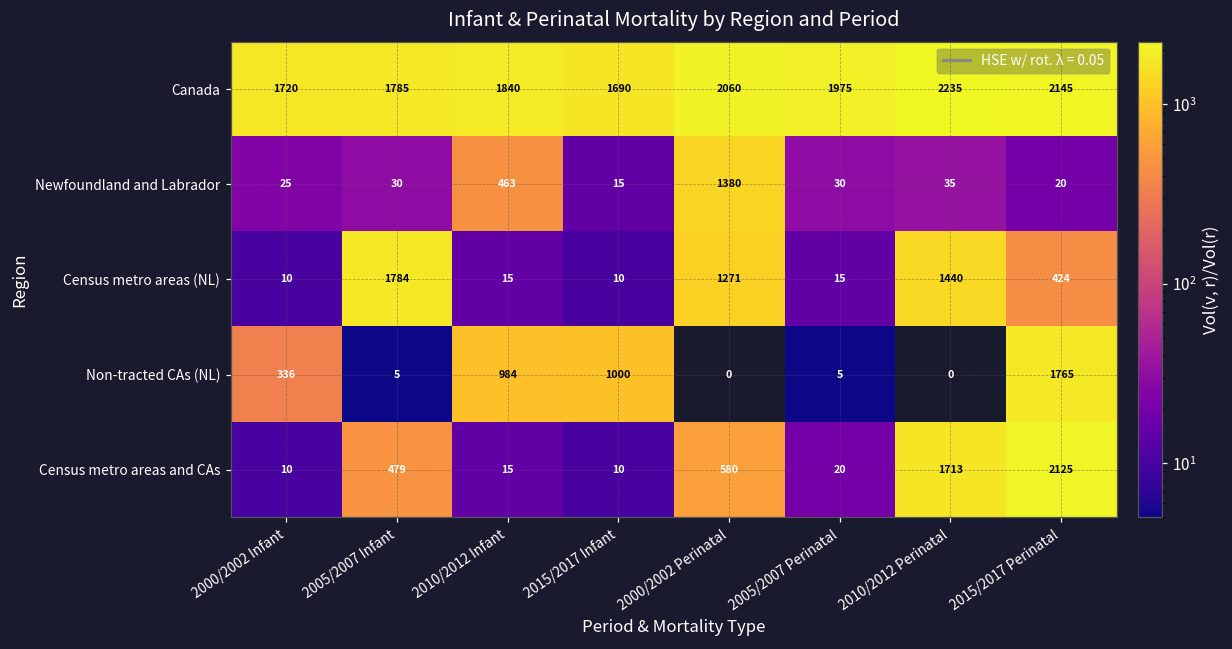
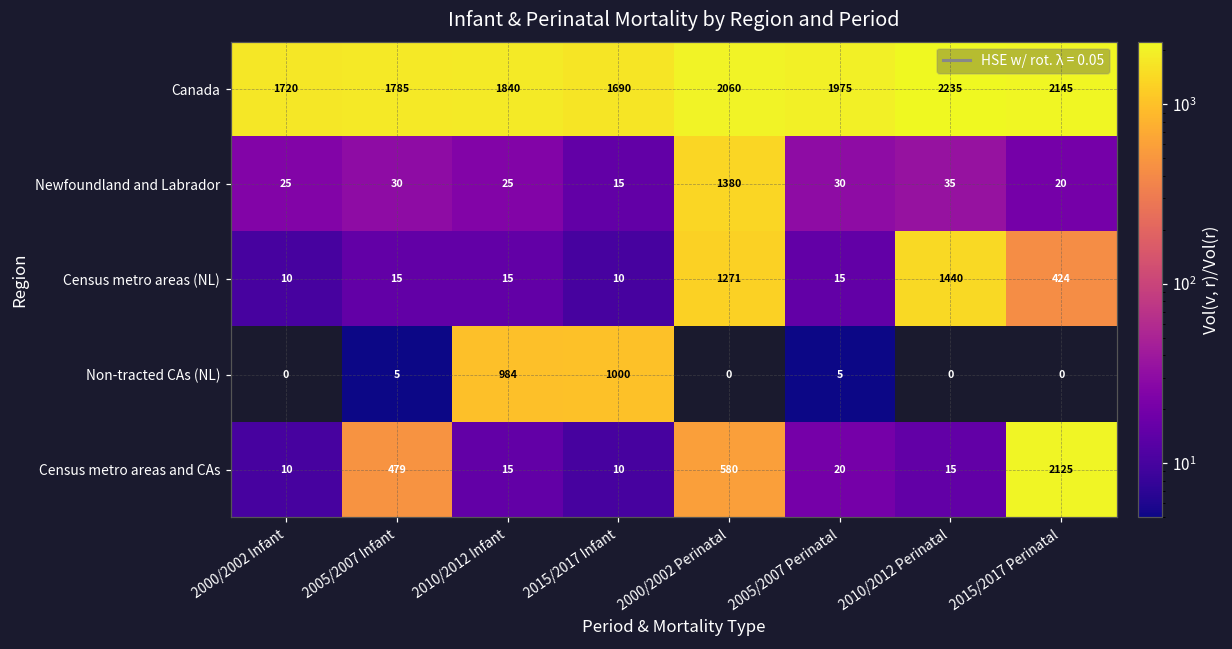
Newfoundland and Labrador, 2010/2012 Infant: 463 -> 25
Census metro areas (NL), 2005/2007 Infant: 1784 -> 15
Non-tracted CAs (NL), 2000/2002 Infant: 336 -> 0
Non-tracted CAs (NL), 2015/2017 Perinatal: 1765 -> 0
Census metro areas and CAs, 2010/2012 Perinatal: 1713 -> 15
